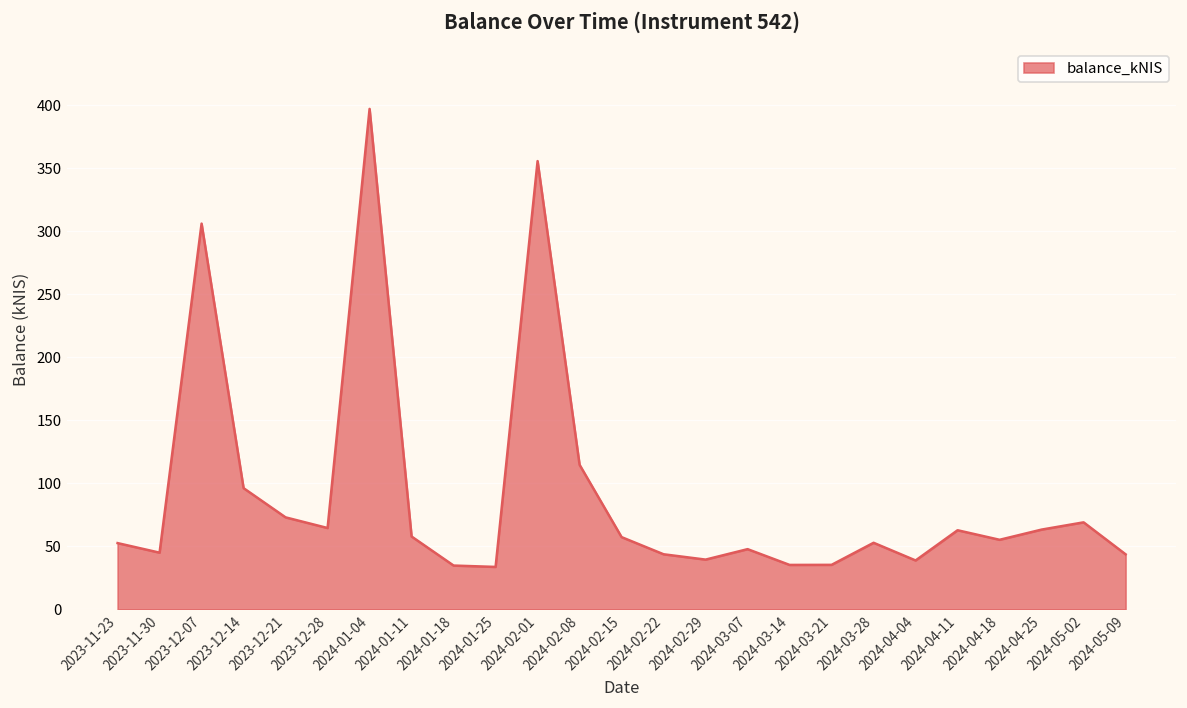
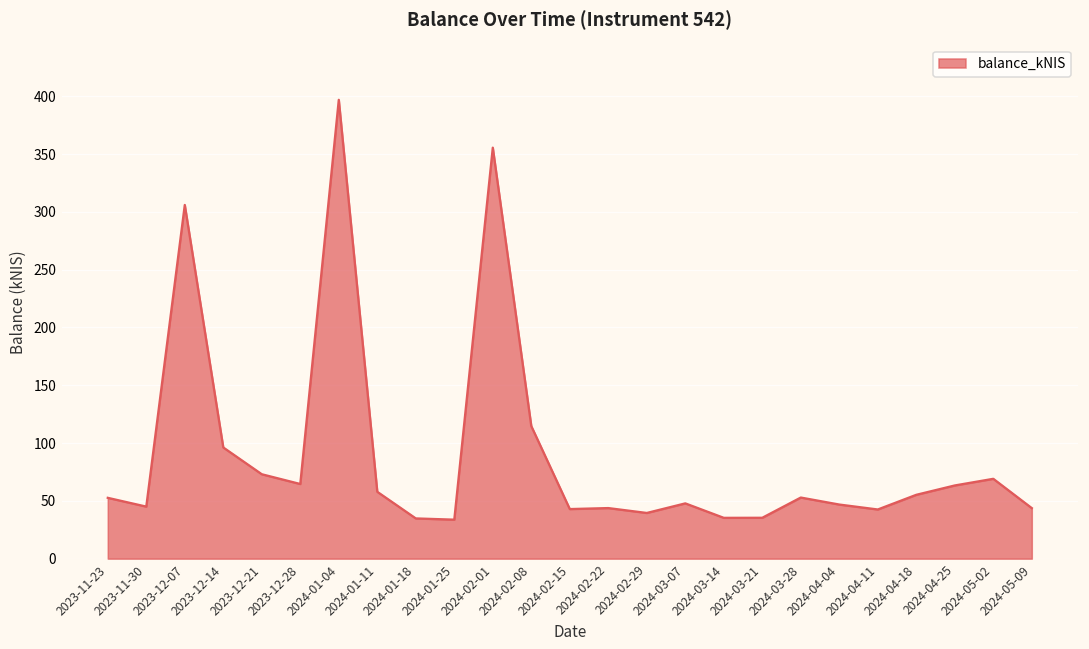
2024-02-15: 57 -> 43
2024-04-04: 39 -> 47
2024-04-11: 63 -> 43
